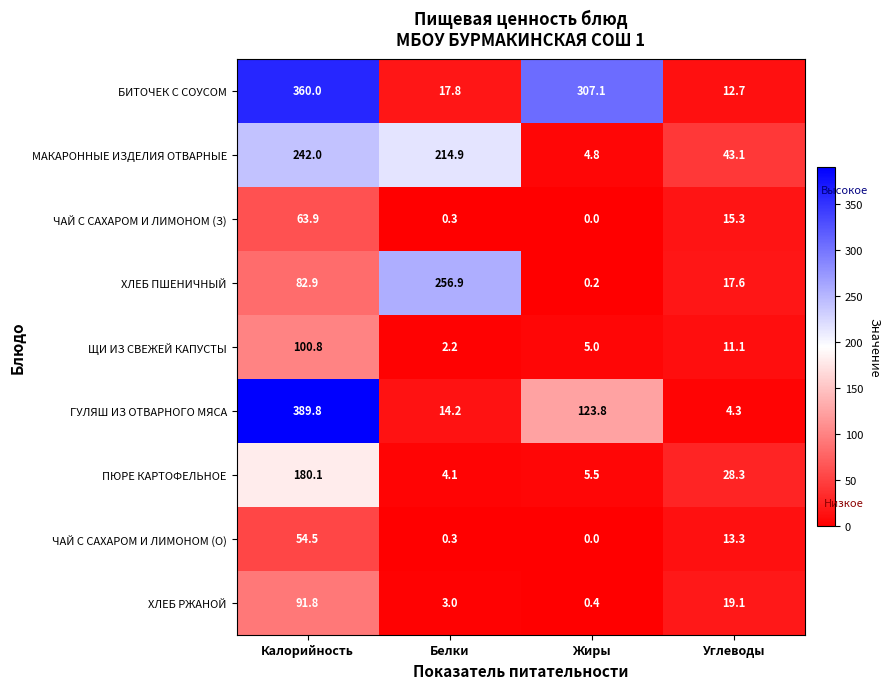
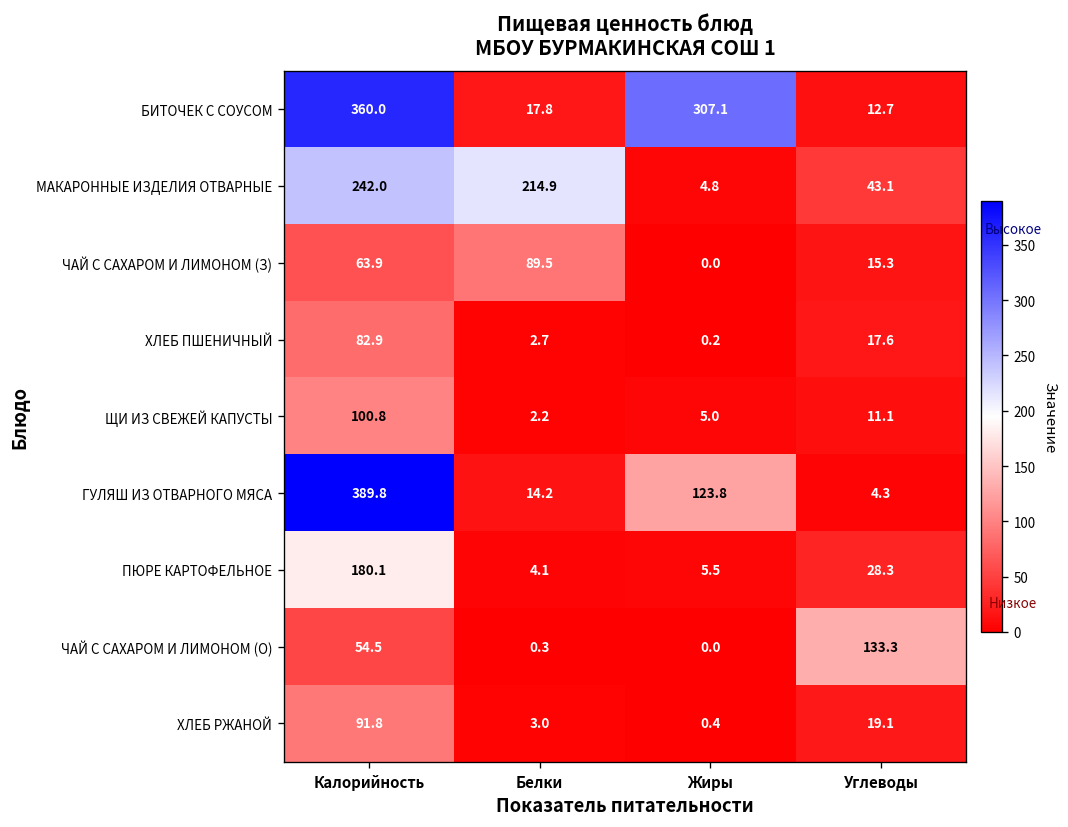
ЧАЙ С САХАРОМ И ЛИМОНОМ (З), Белки: 0.3 -> 89.5
ХЛЕБ ПШЕНИЧНЫЙ, Белки: 256.9 -> 2.7
ЧАЙ С САХАРОМ И ЛИМОНОМ (О), Углеводы: 13.3 -> 133.3
